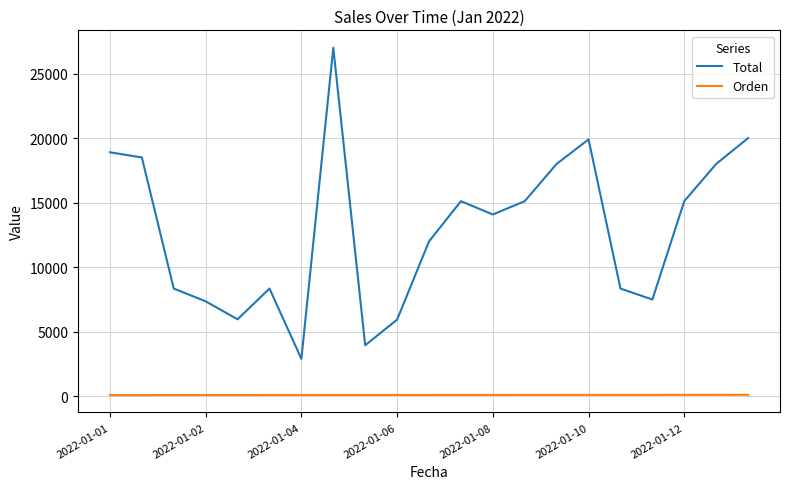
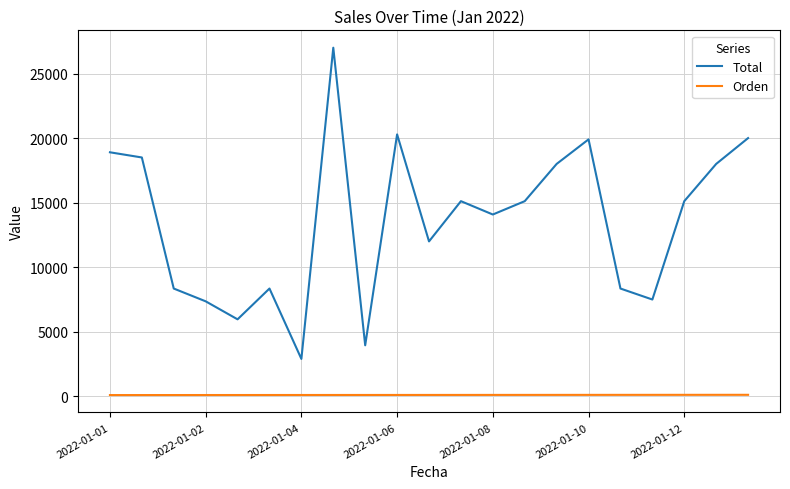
Total, 2022-01-06: 5900 -> 20300
